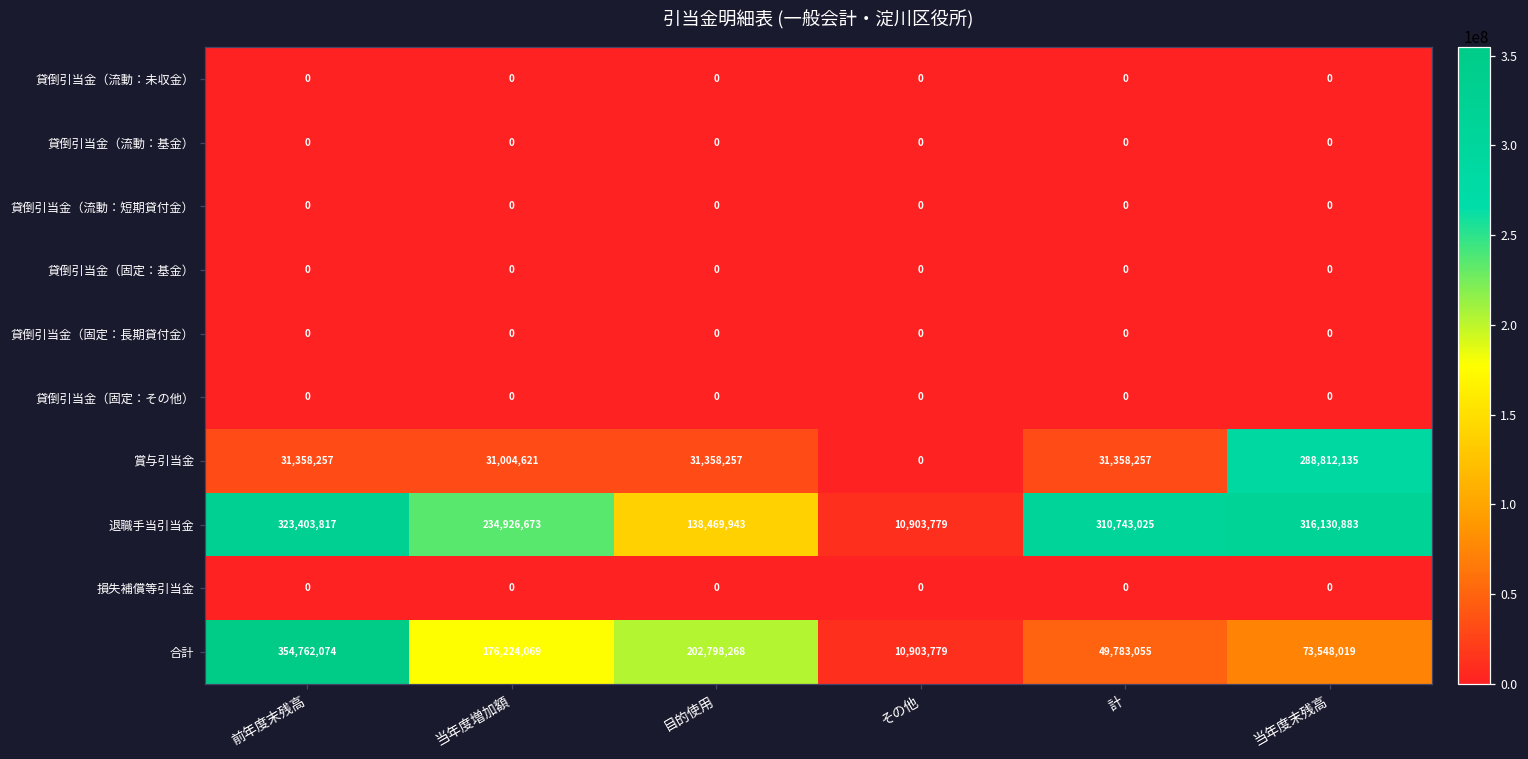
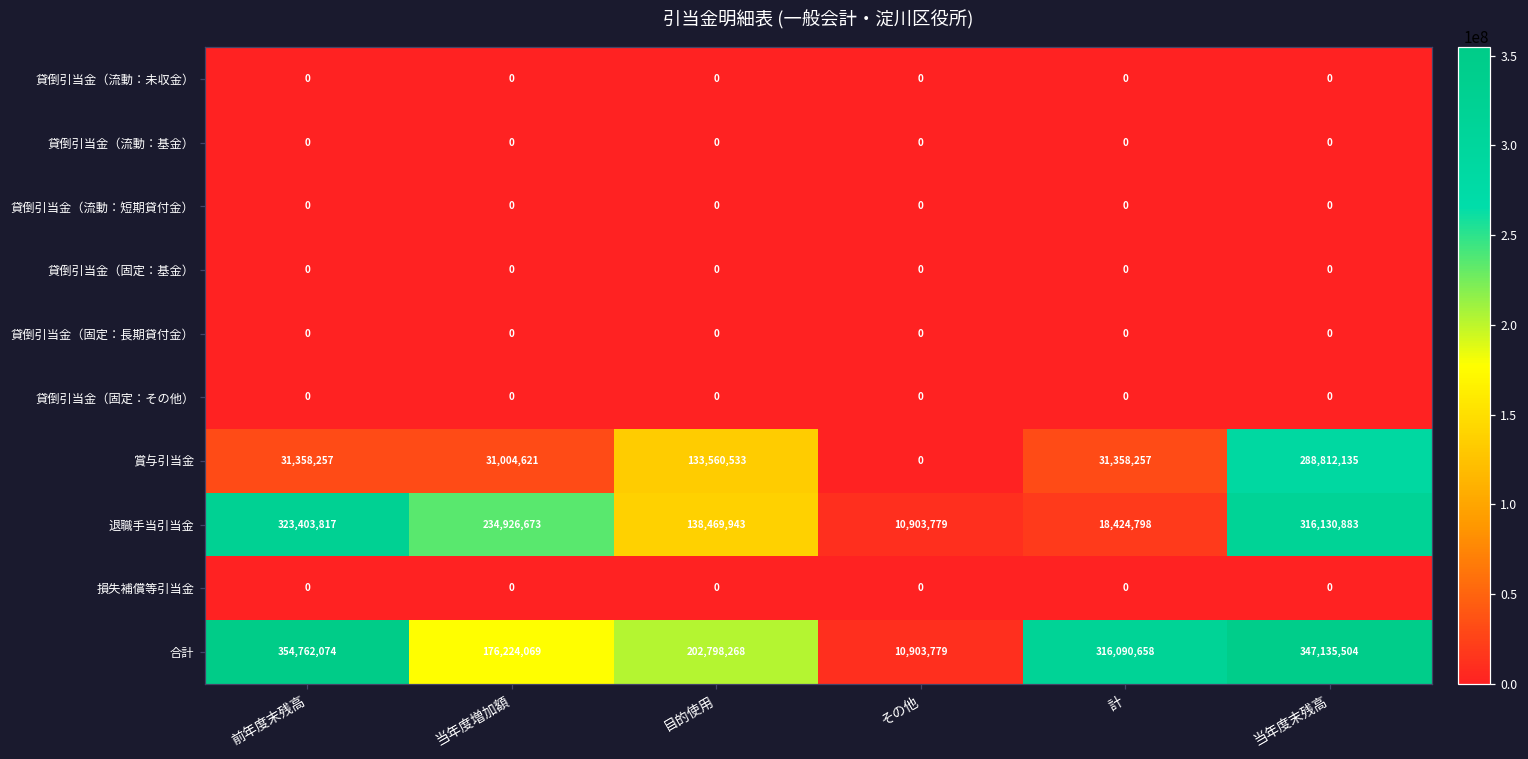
賞与引当金, 目的使用: 31,358,257 -> 133,560,533
退職手当引当金, 計: 310,743,025 -> 18,424,798
合計, 計: 49,783,055 -> 316,090,658
合計, 当年度末残高: 73,548,019 -> 347,135,504
